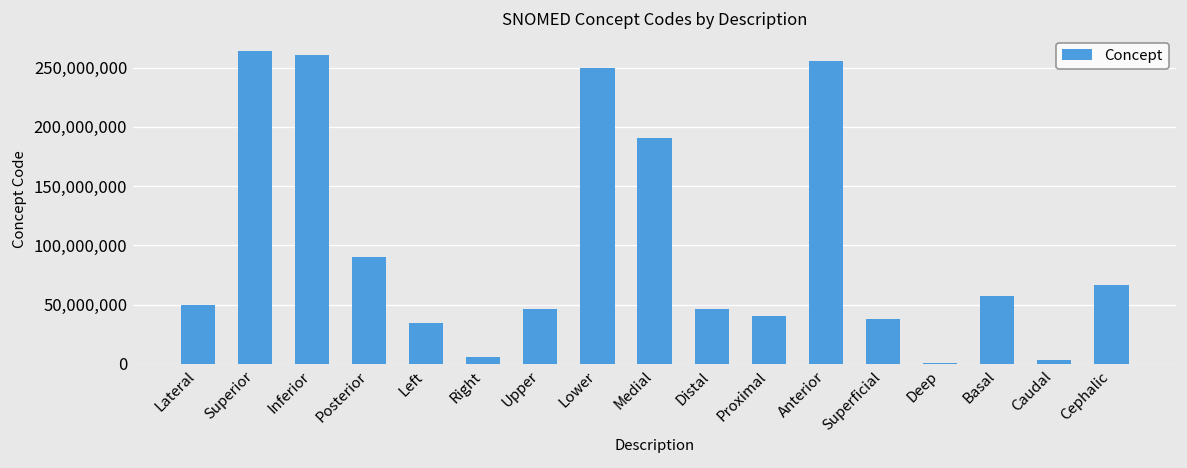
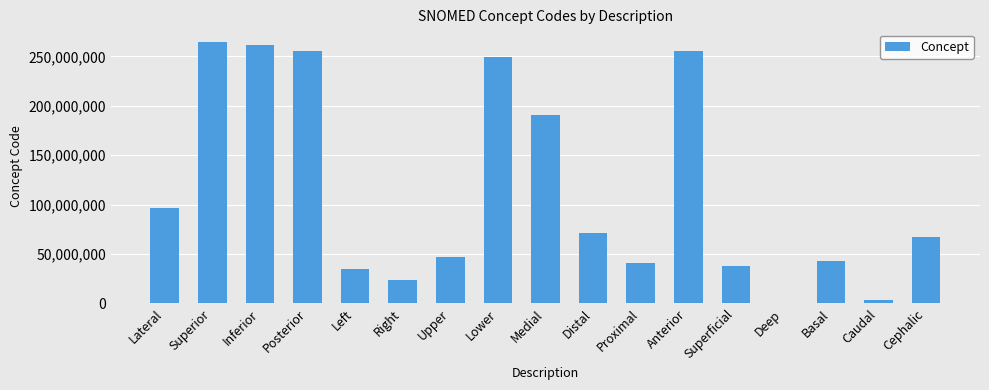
Lateral: 50,000,000 -> 100,000,000
Posterior: 90,000,000 -> 260,000,000
Right: 10,000,000 -> 20,000,000
Distal: 50,000,000 -> 70,000,000
Basal: 60,000,000 -> 40,000,000
